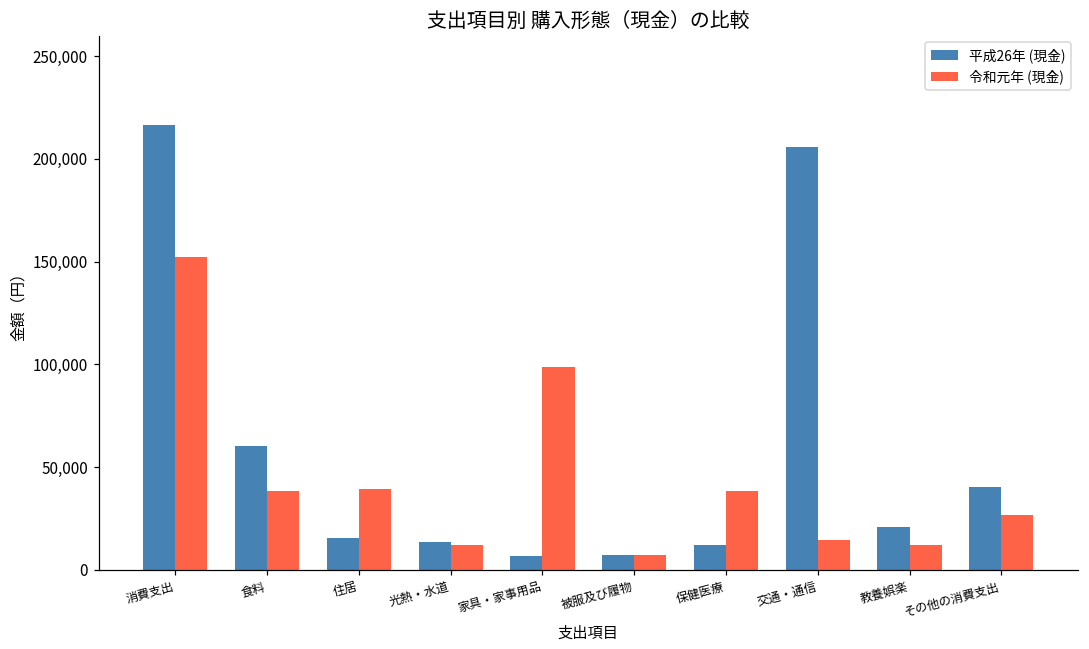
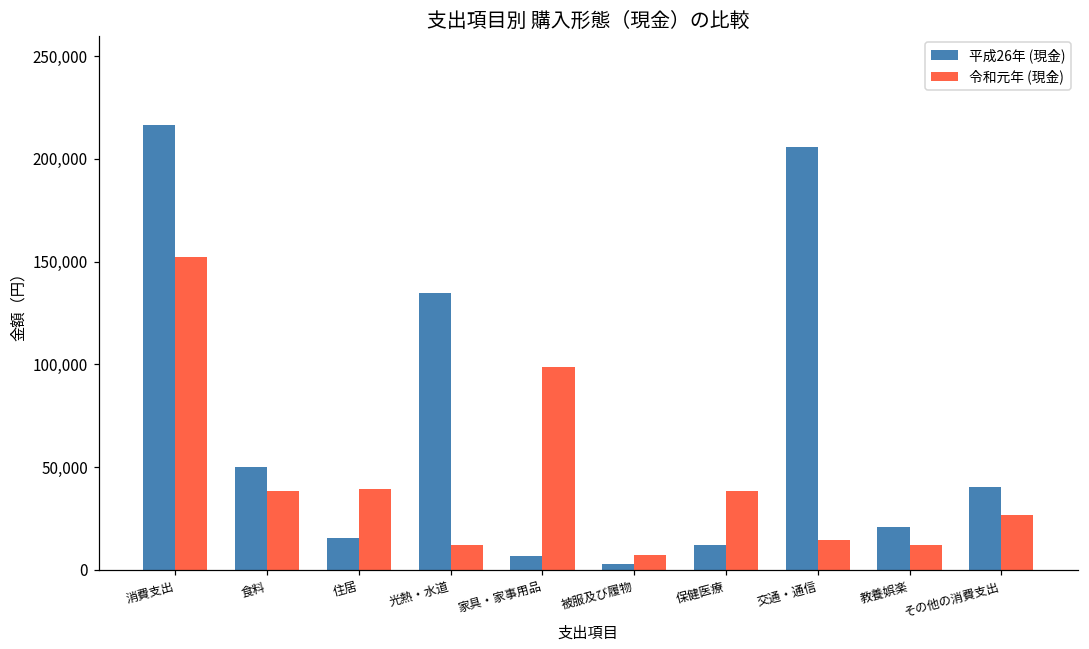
平成26年 (現金), 食料: 60,000 -> 50,000
平成26年 (現金), 光熱・水道: 14,000 -> 135,000
平成26年 (現金), 被服及び履物: 7,000 -> 3,000
